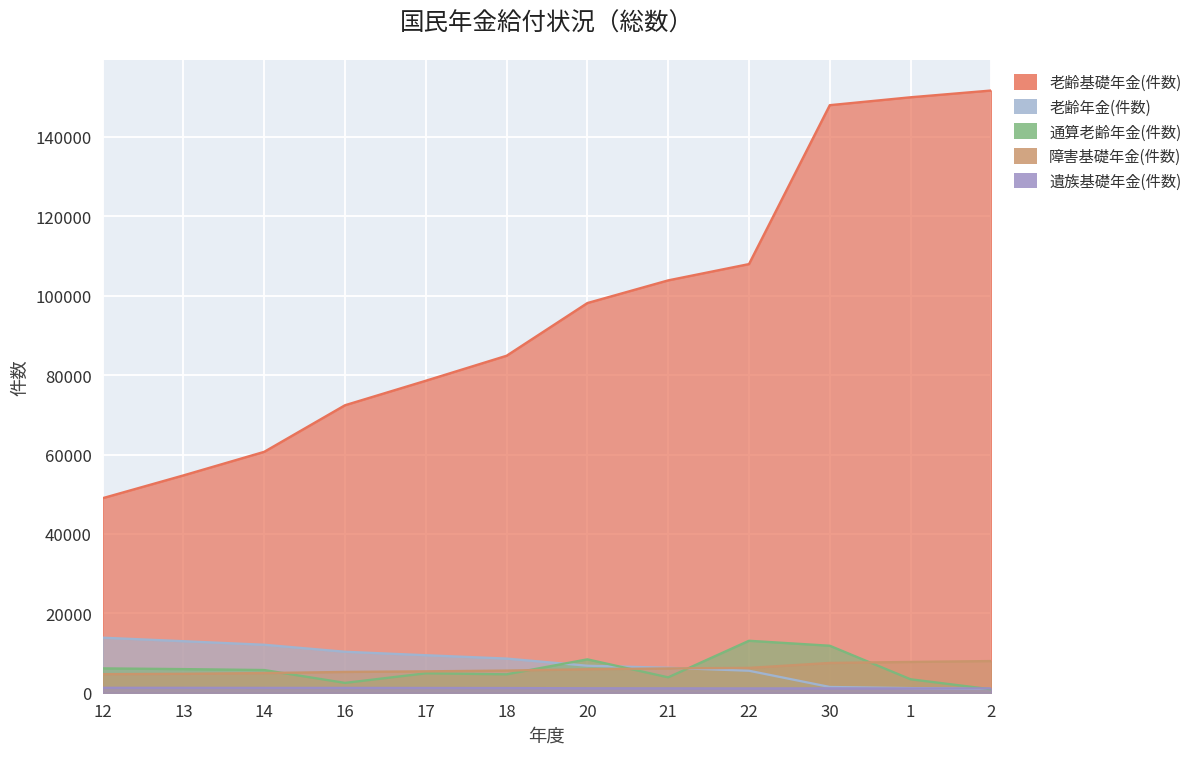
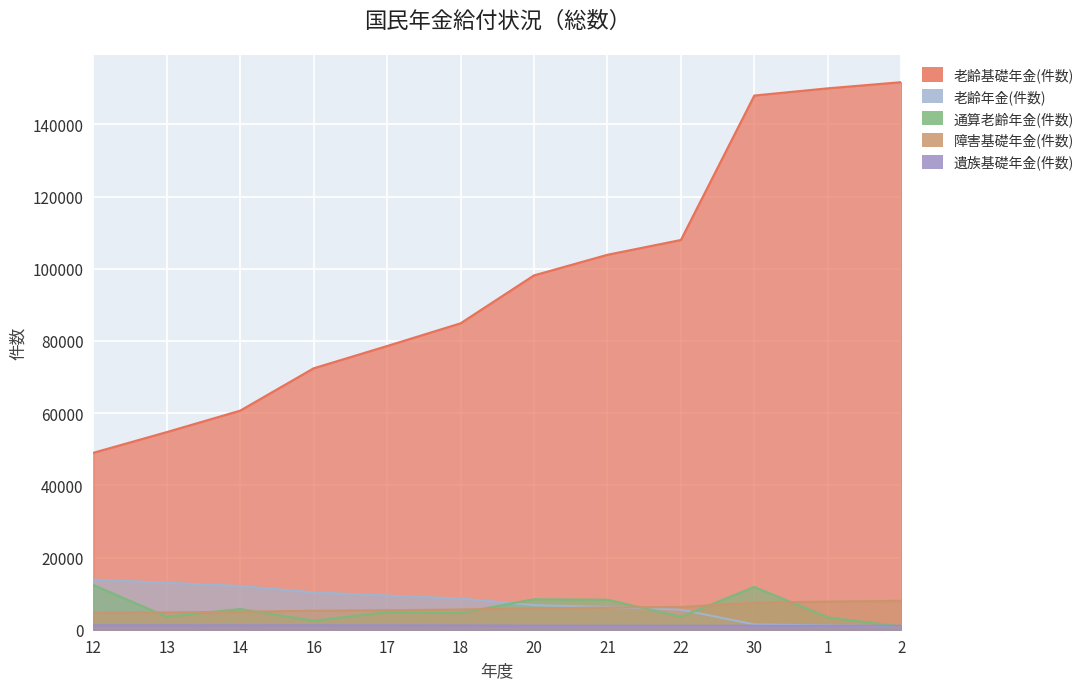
通算老齢年金(件数), 12: 6000 -> 12000
通算老齢年金(件数), 13: 6000 -> 4000
通算老齢年金(件数), 21: 4000 -> 8000
通算老齢年金(件数), 22: 13000 -> 4000
